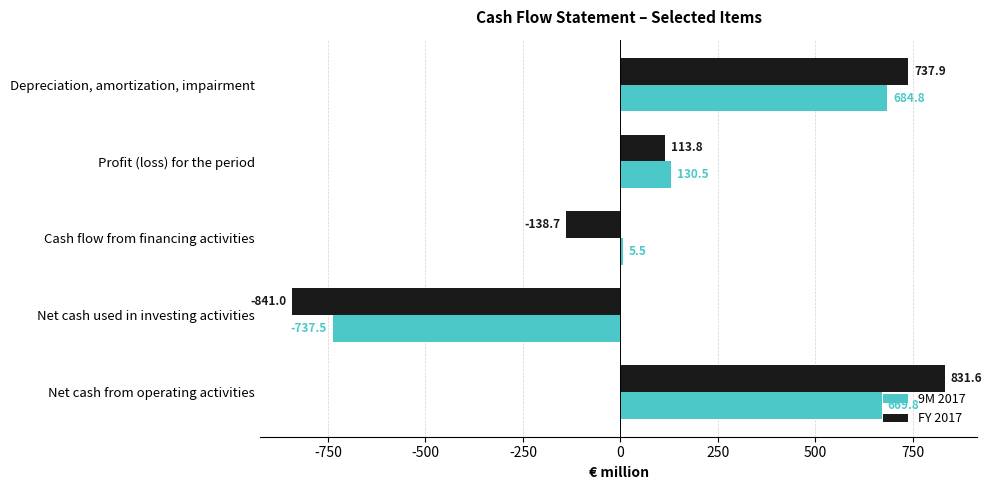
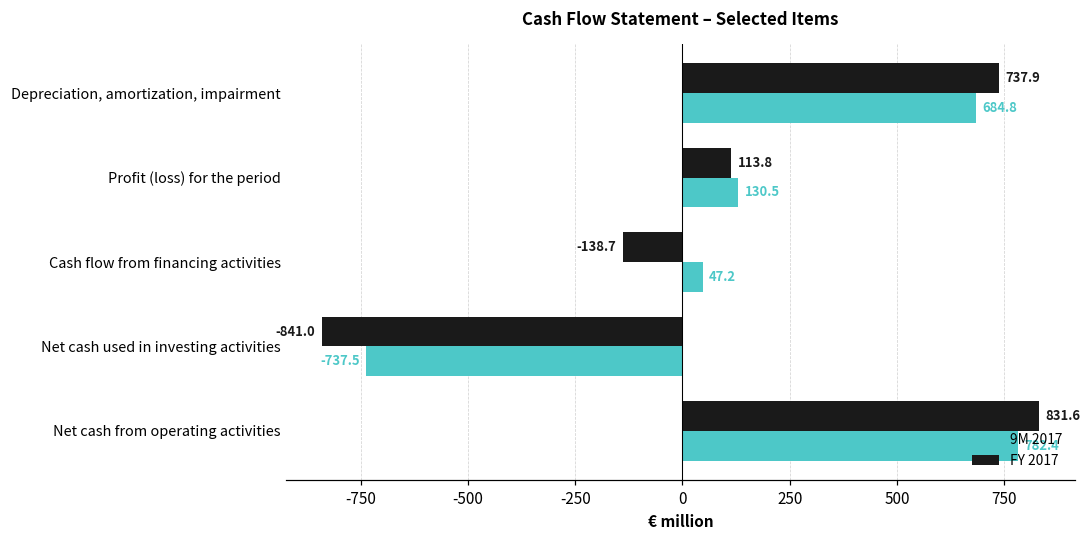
9M 2017, Cash flow from financing activities: 5.5 -> 47.2
9M 2017, Net cash from operating activities: 669.8 -> 782.4
